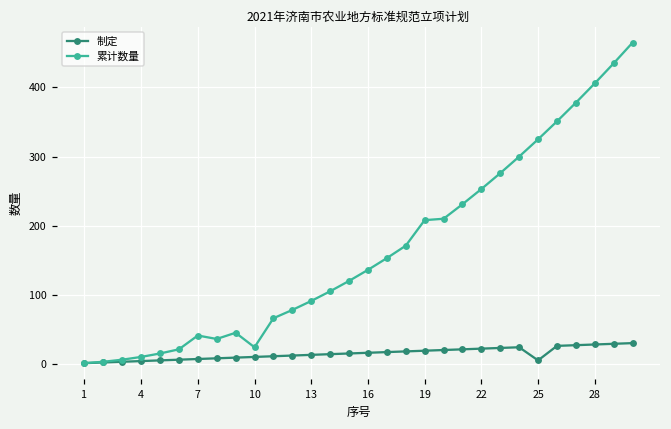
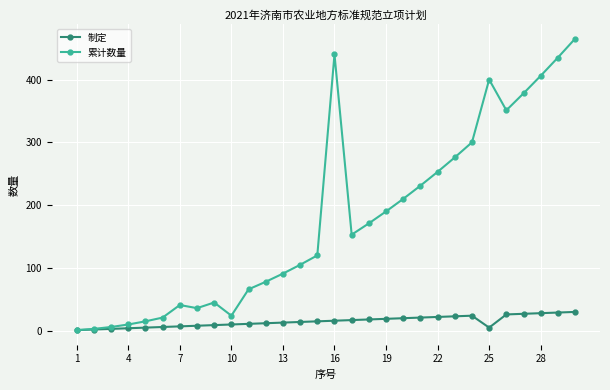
累计数量, 16: 140 -> 440
累计数量, 19: 210 -> 190
累计数量, 25: 330 -> 400
